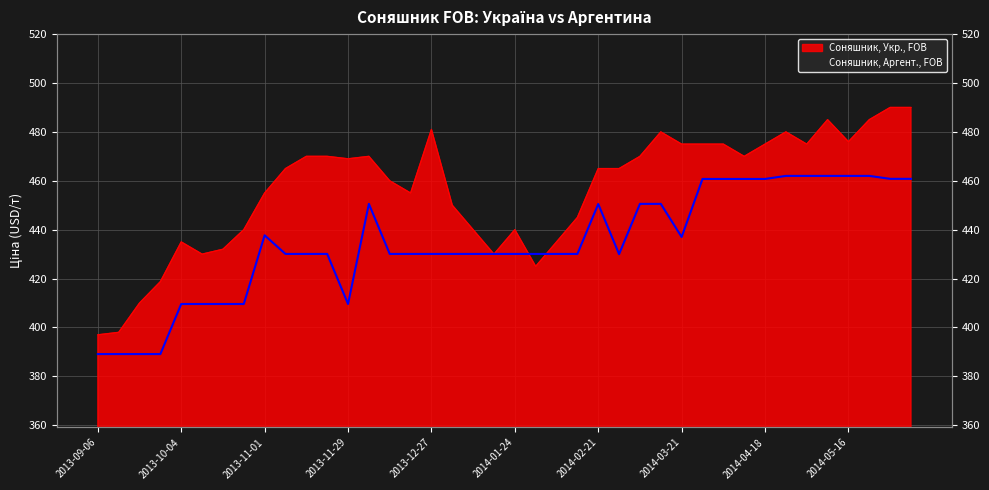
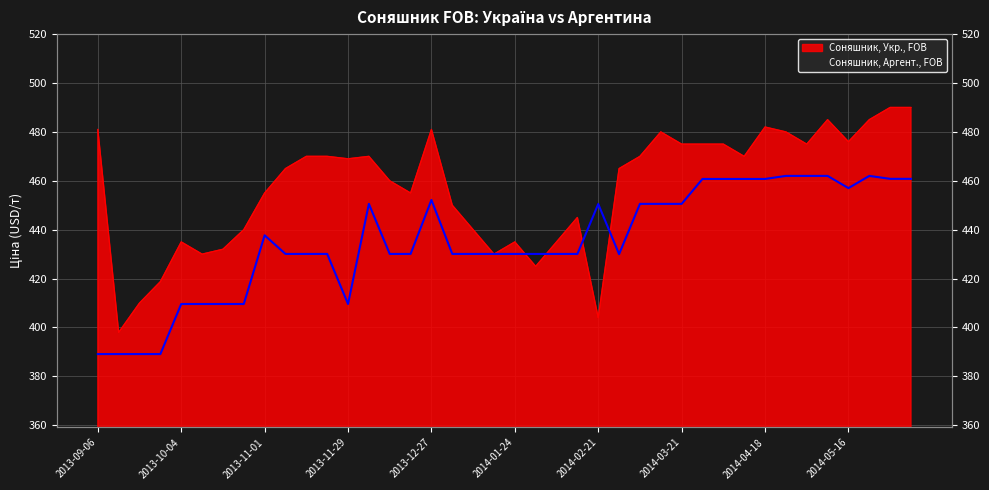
Соняшник, Укр., FOB, 2013-09-06: 397 -> 481
Соняшник, Аргент., FOB, 2013-12-27: 430 -> 452
Соняшник, Укр., FOB, 2014-01-24: 440 -> 435
Соняшник, Укр., FOB, 2014-02-21: 465 -> 404
Соняшник, Аргент., FOB, 2014-03-21: 437 -> 451
Соняшник, Укр., FOB, 2014-04-18: 475 -> 482
Соняшник, Аргент., FOB, 2014-05-16: 462 -> 457
